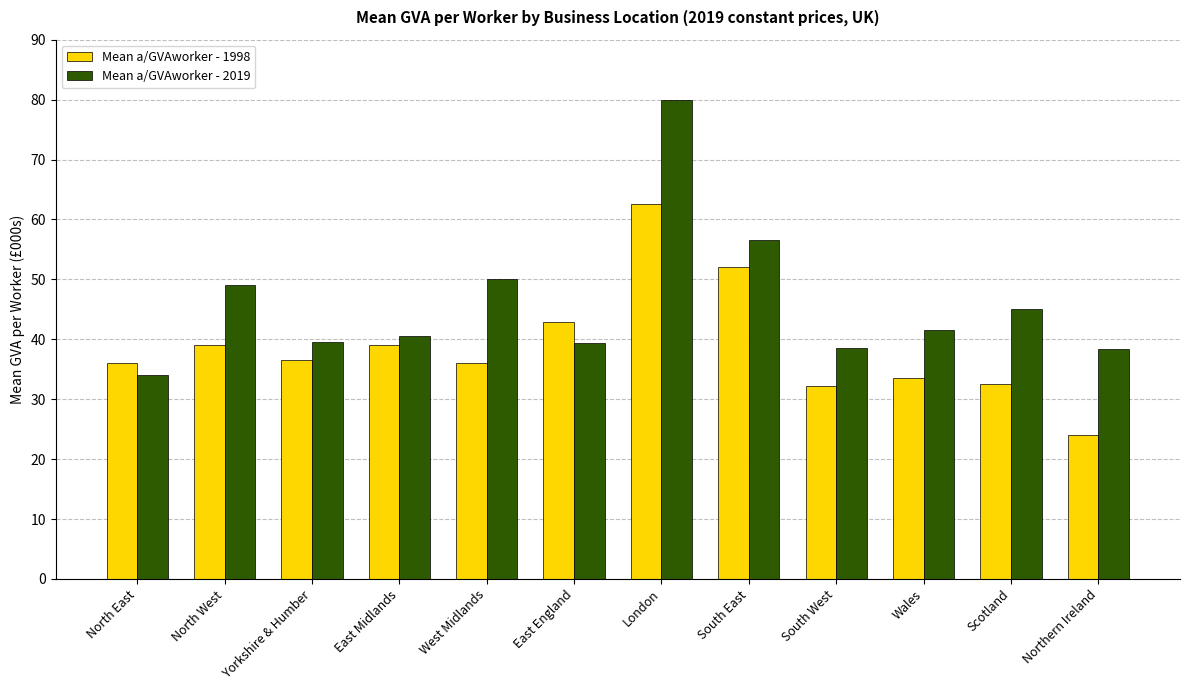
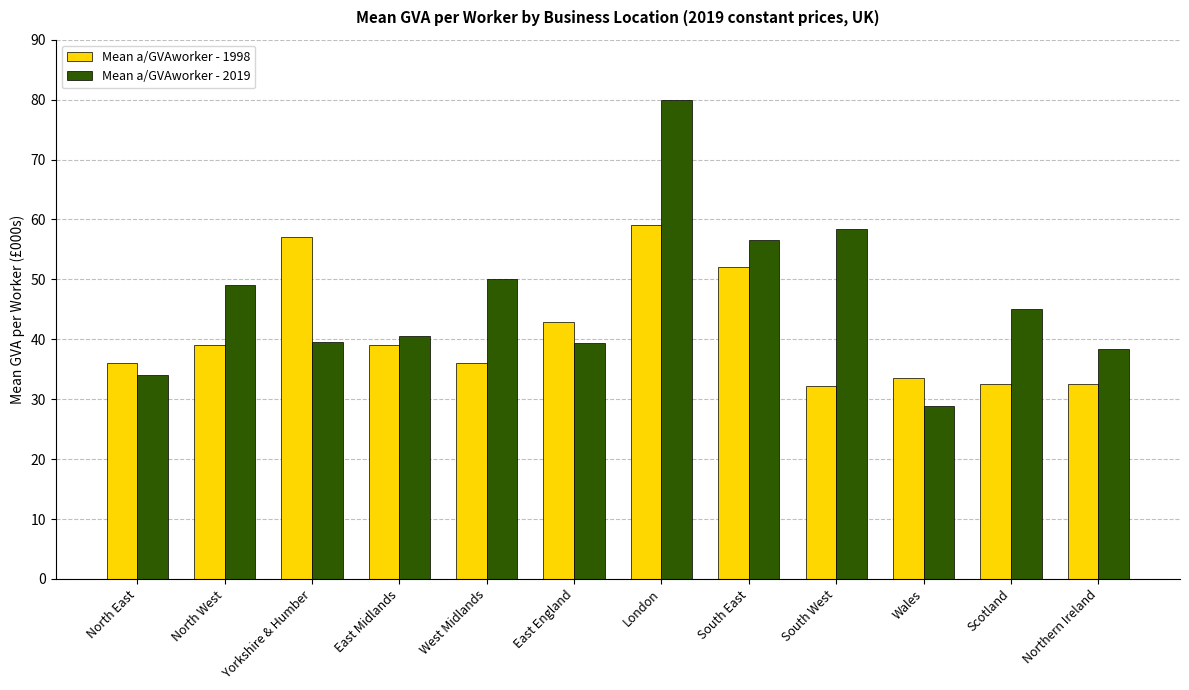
Mean a/GVAworker - 1998, Yorkshire & Humber: 37 -> 57
Mean a/GVAworker - 1998, London: 63 -> 59
Mean a/GVAworker - 2019, South West: 39 -> 58
Mean a/GVAworker - 2019, Wales: 42 -> 29
Mean a/GVAworker - 1998, Northern Ireland: 24 -> 33
